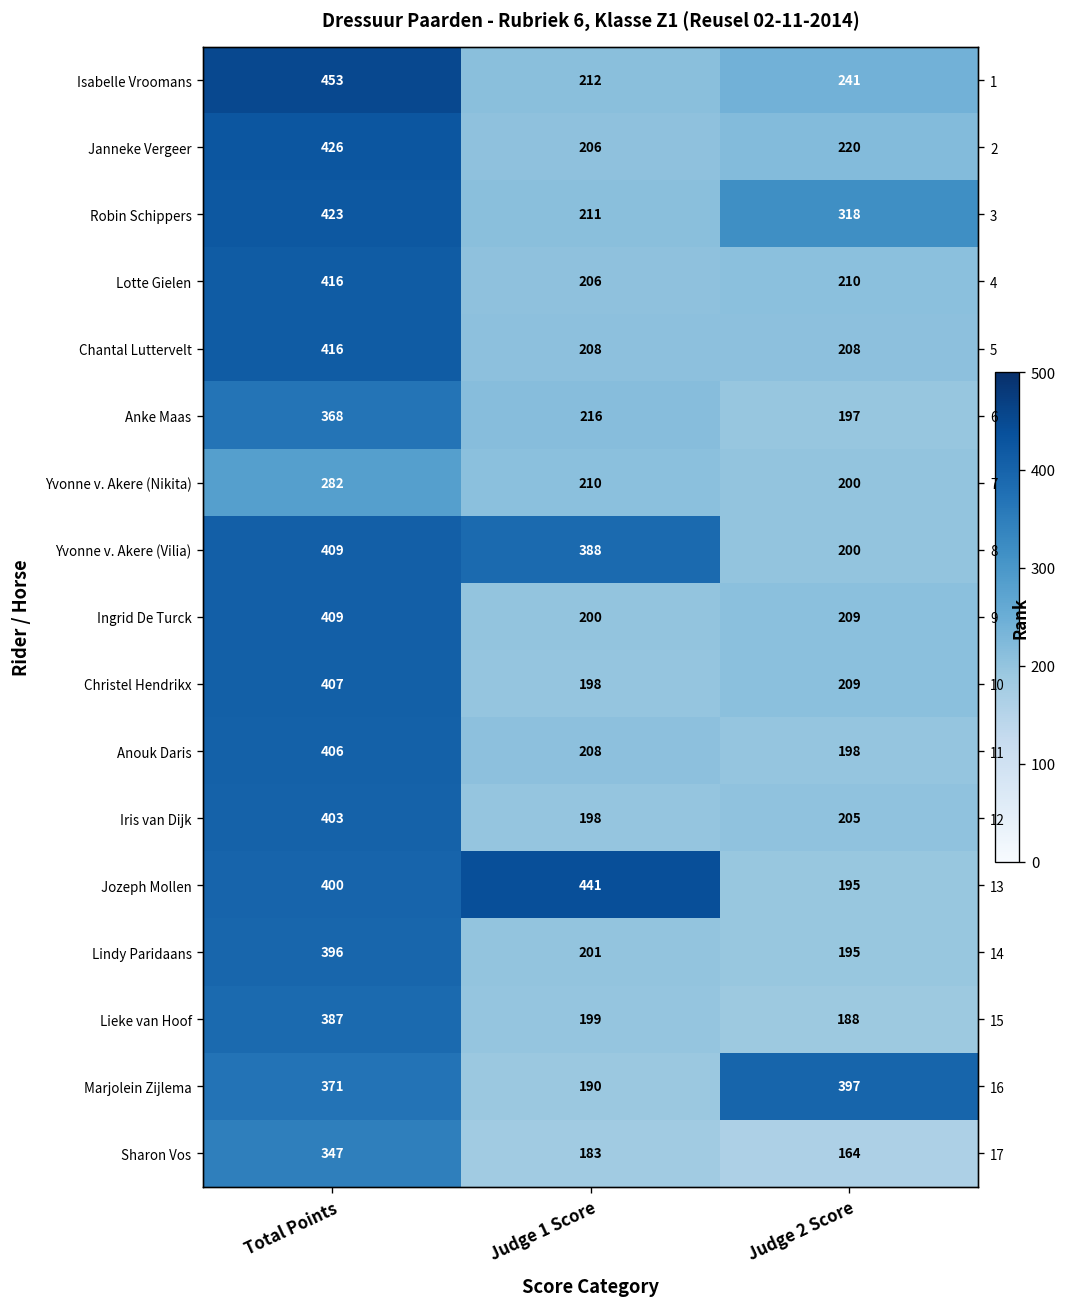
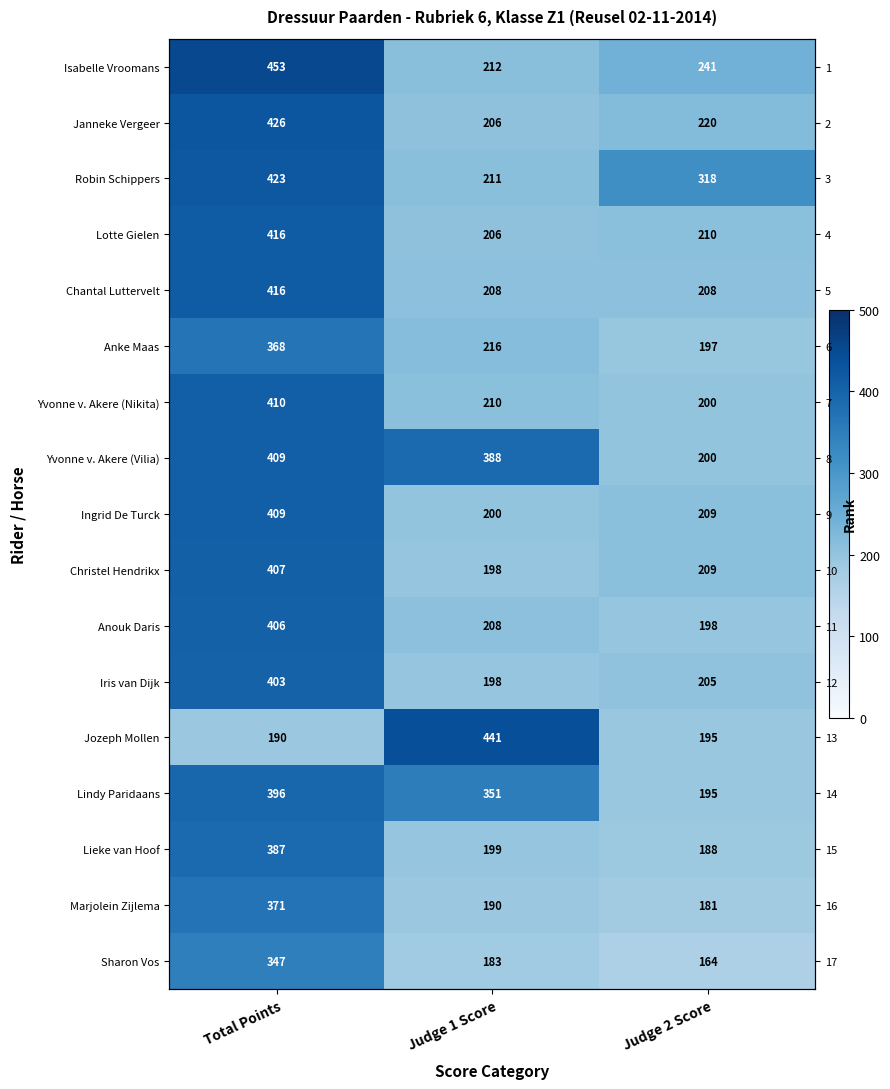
Yvonne v. Akere (Nikita), Total Points: 282 -> 410
Jozeph Mollen, Total Points: 400 -> 190
Lindy Paridaans, Judge 1 Score: 201 -> 351
Marjolein Zijlema, Judge 2 Score: 397 -> 181
